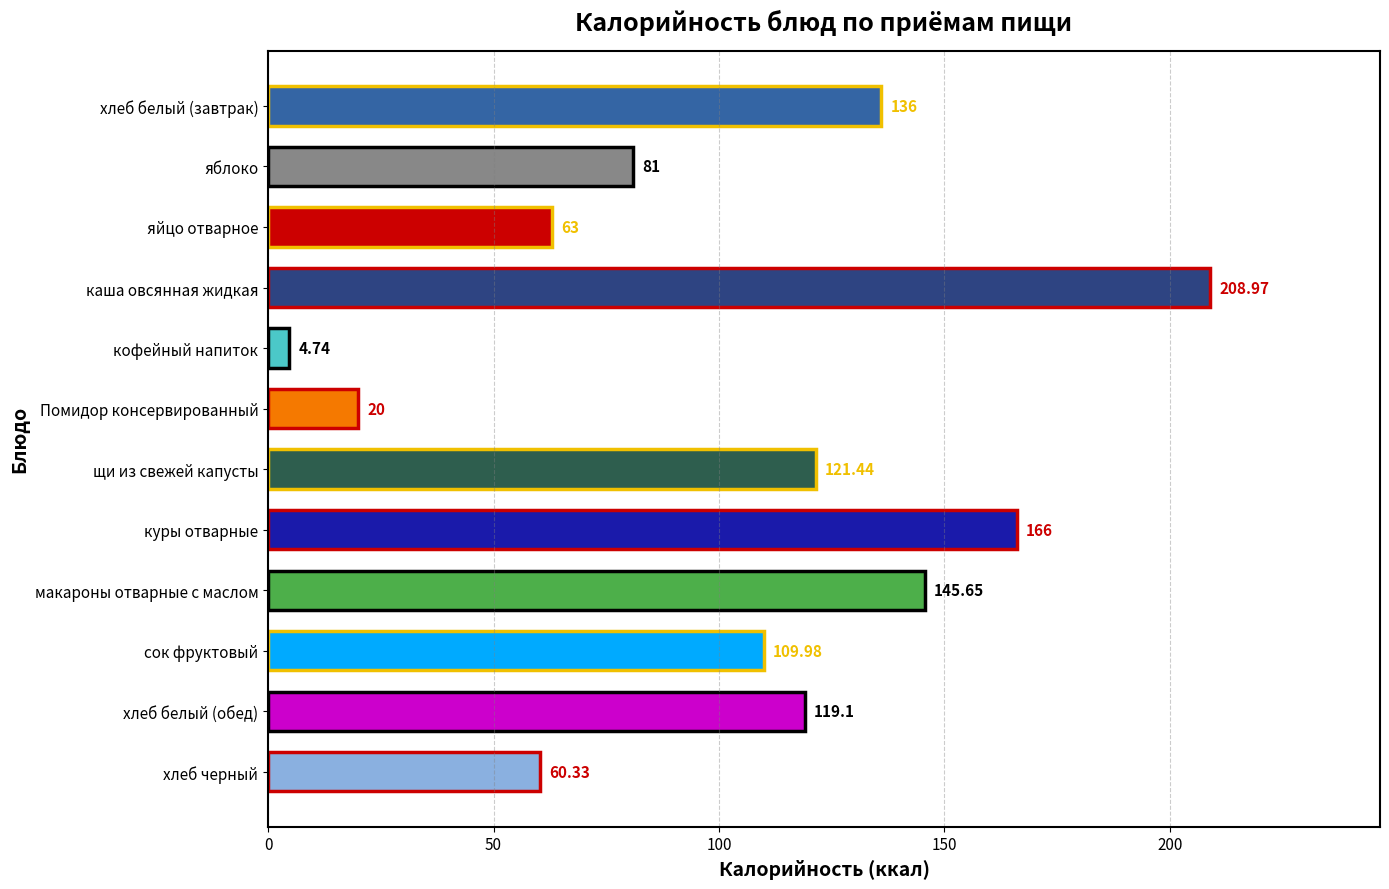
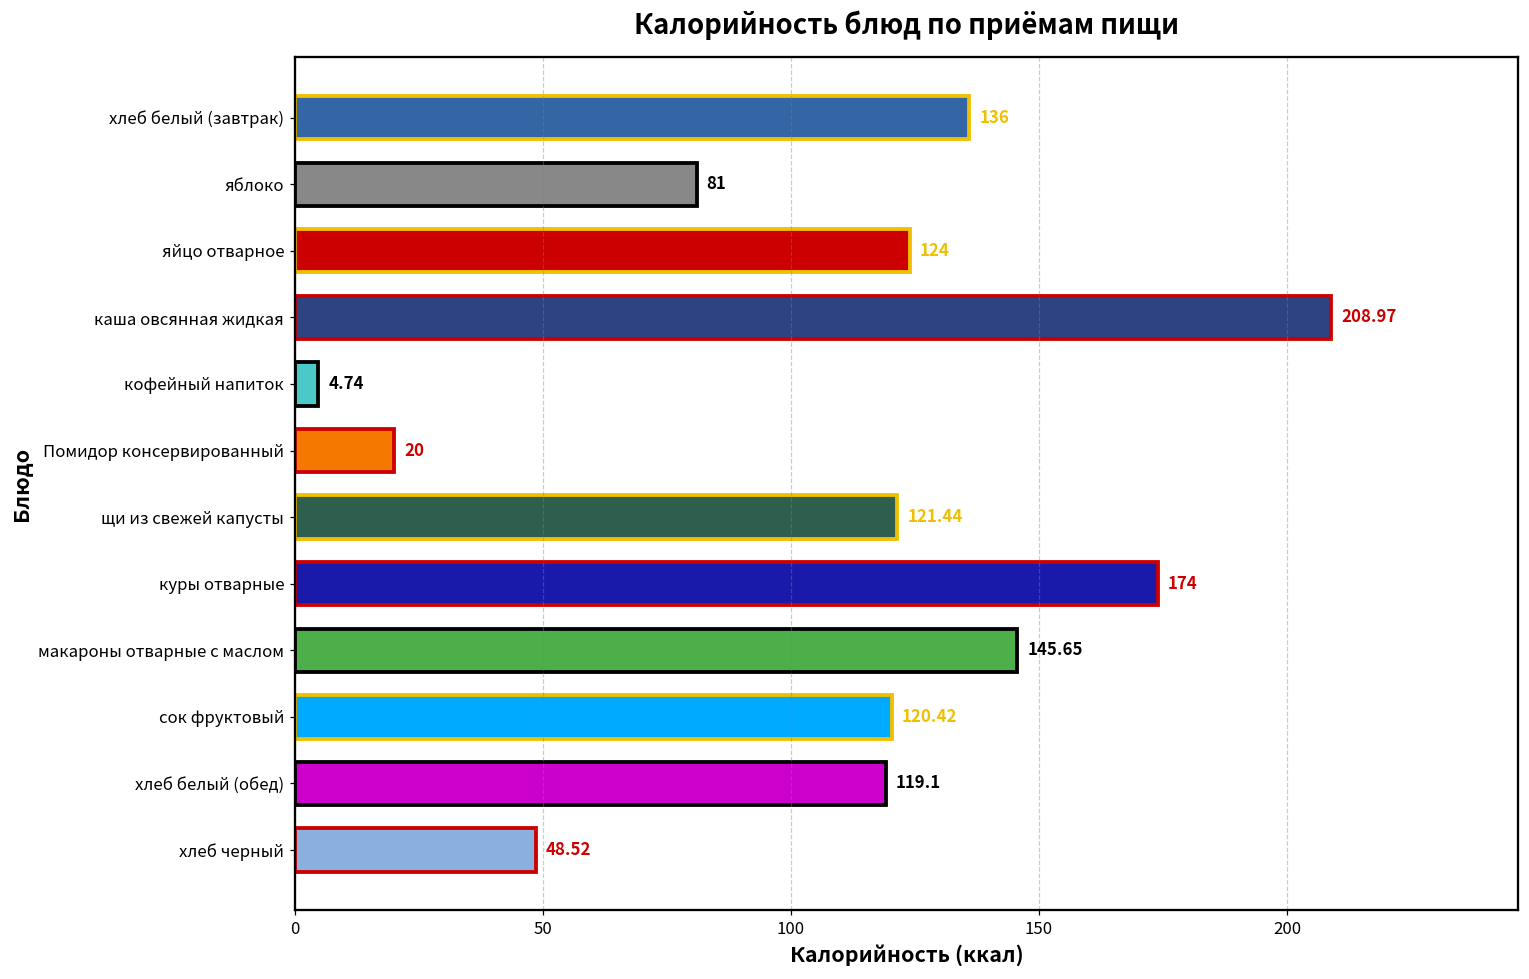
яйцо отварное: 63 -> 124
куры отварные: 166 -> 174
сок фруктовый: 109.98 -> 120.42
хлеб черный: 60.33 -> 48.52
